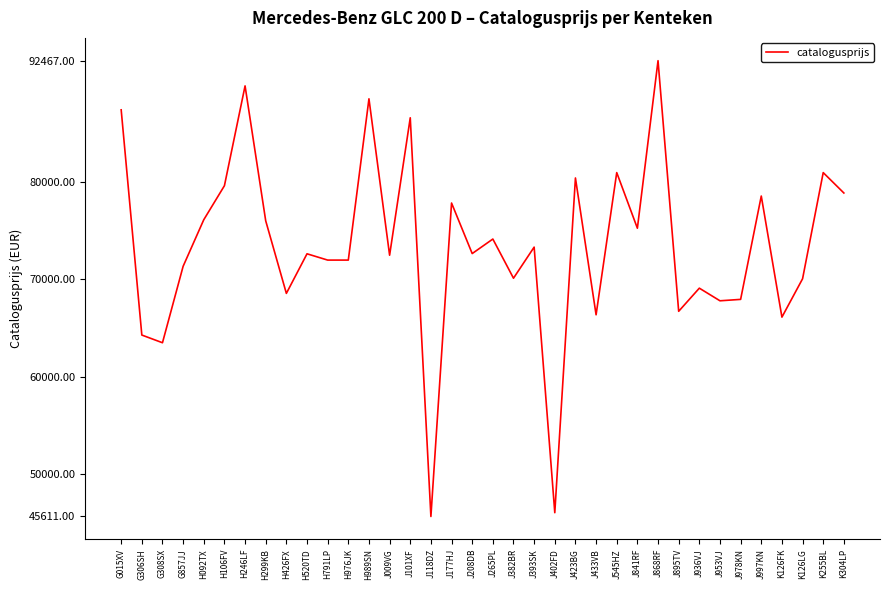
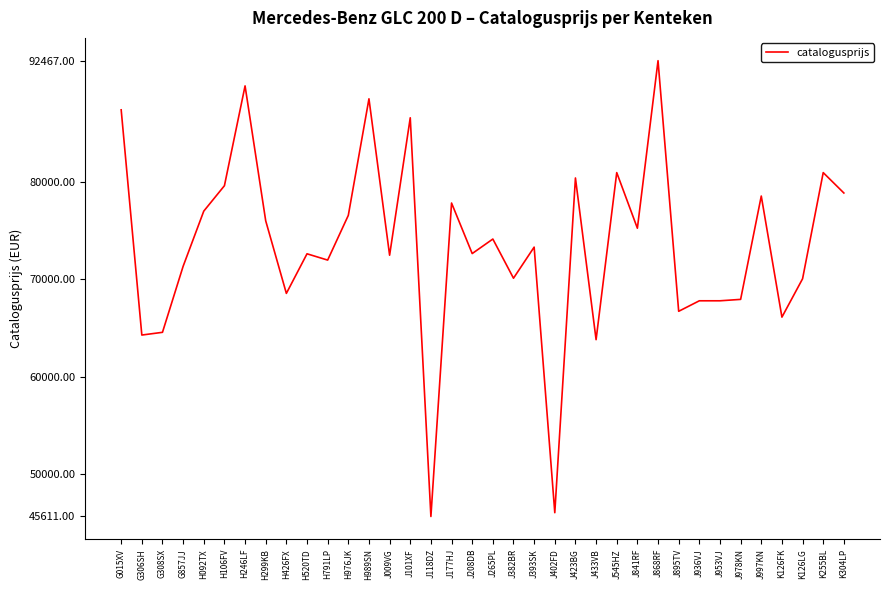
G308SX: 63000 -> 65000
H092TX: 76000 -> 77000
H976JK: 72000 -> 77000
J433VB: 66000 -> 64000
J936VJ: 69000 -> 68000
